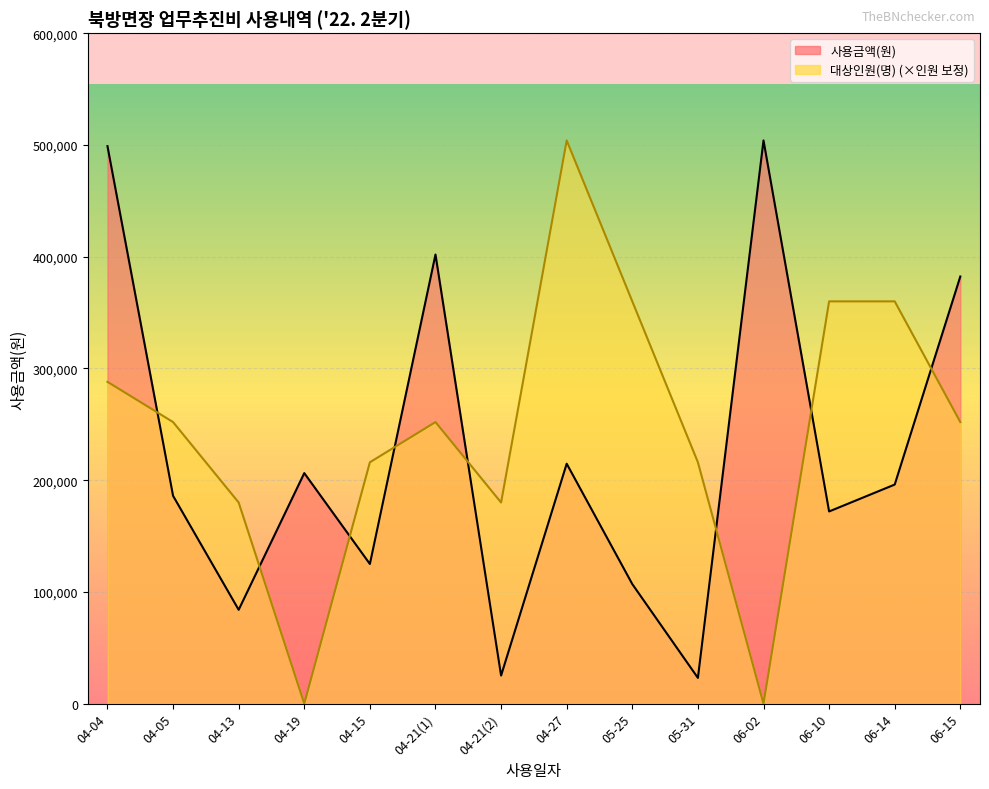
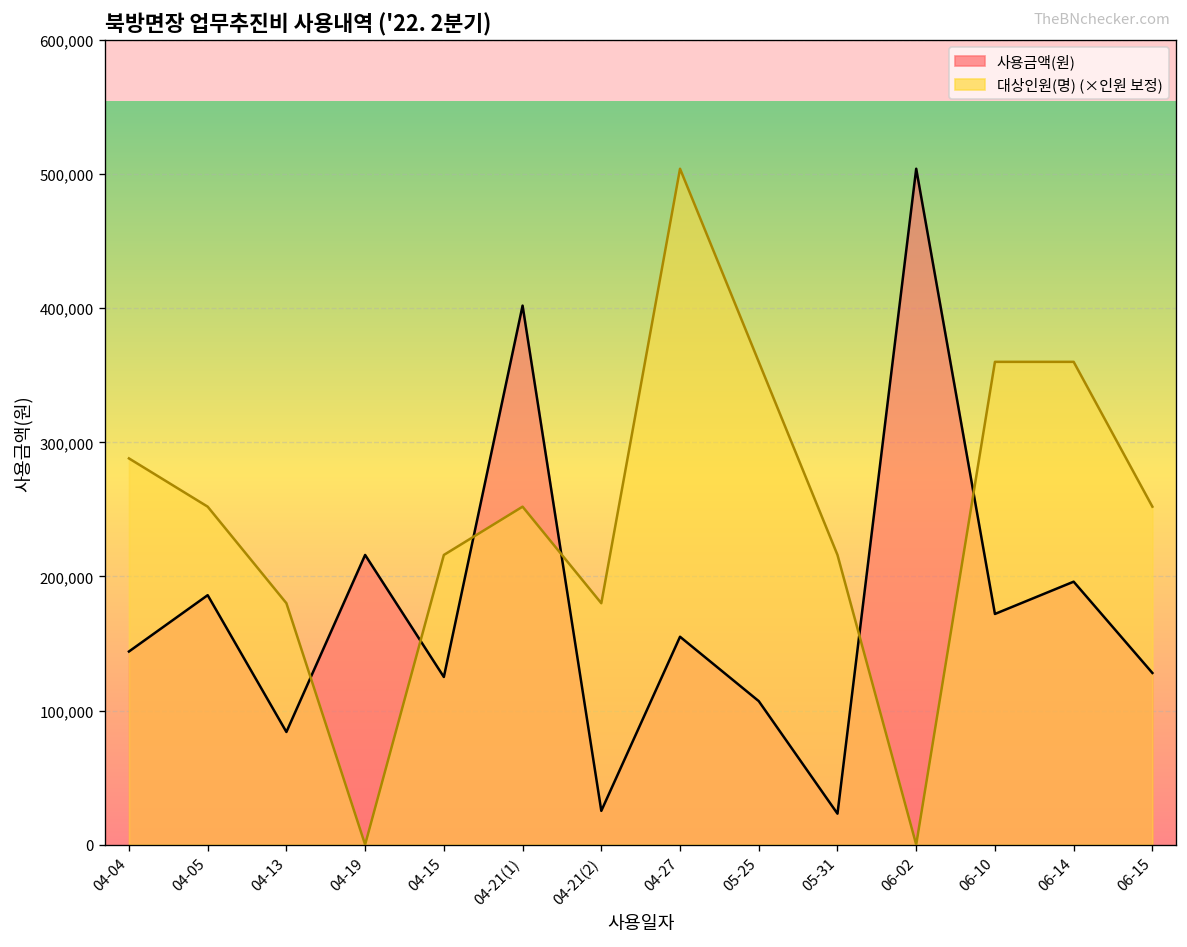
사용금액(원), 04-04: 499,000 -> 144,000
사용금액(원), 04-19: 206,000 -> 216,000
사용금액(원), 04-27: 215,000 -> 155,000
사용금액(원), 06-15: 382,000 -> 128,000
